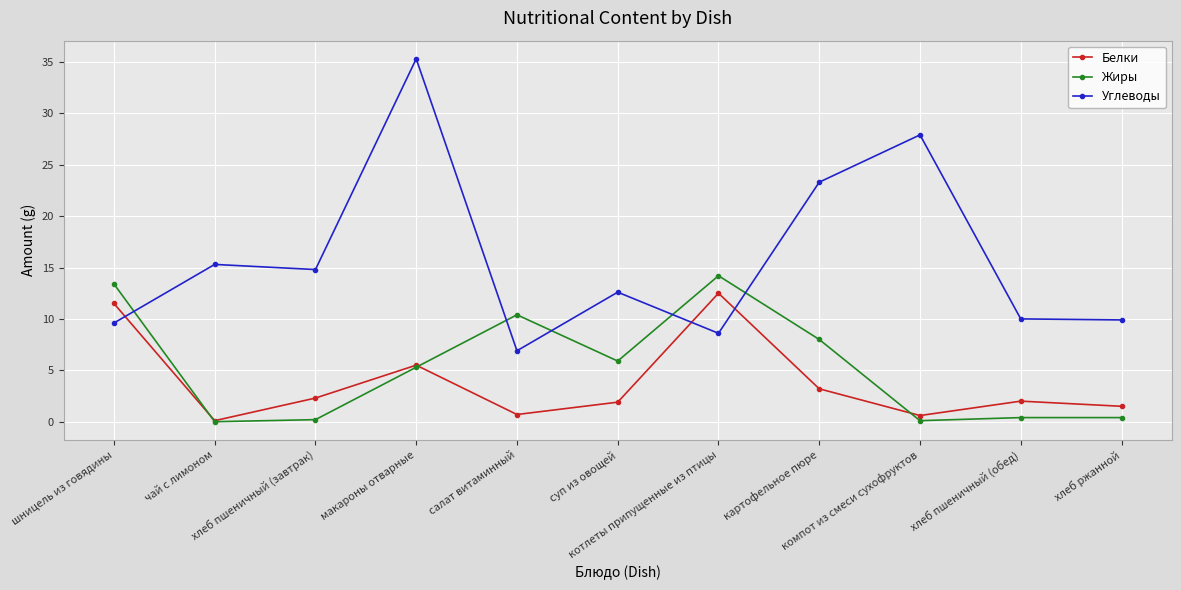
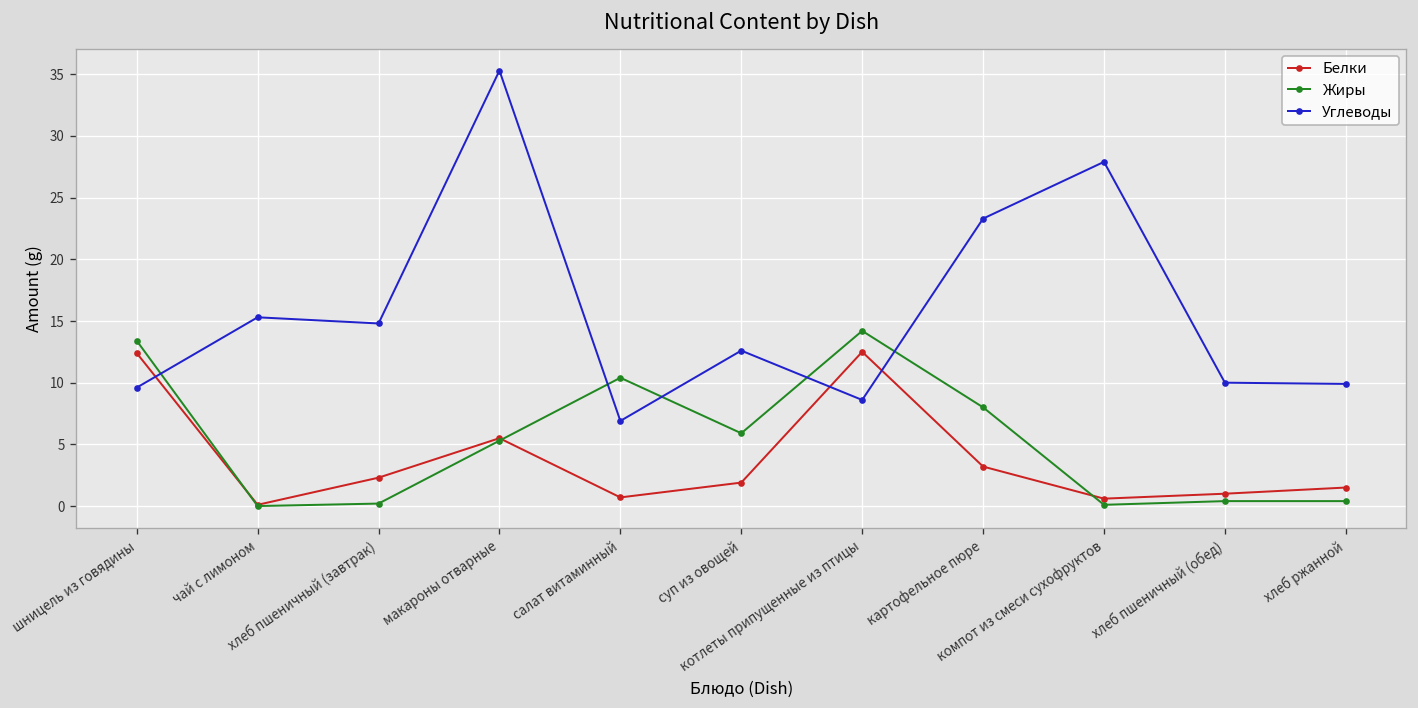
Белки, шницель из говядины: 11.5 -> 12.4
Белки, хлеб пшеничный (обед): 2 -> 1
